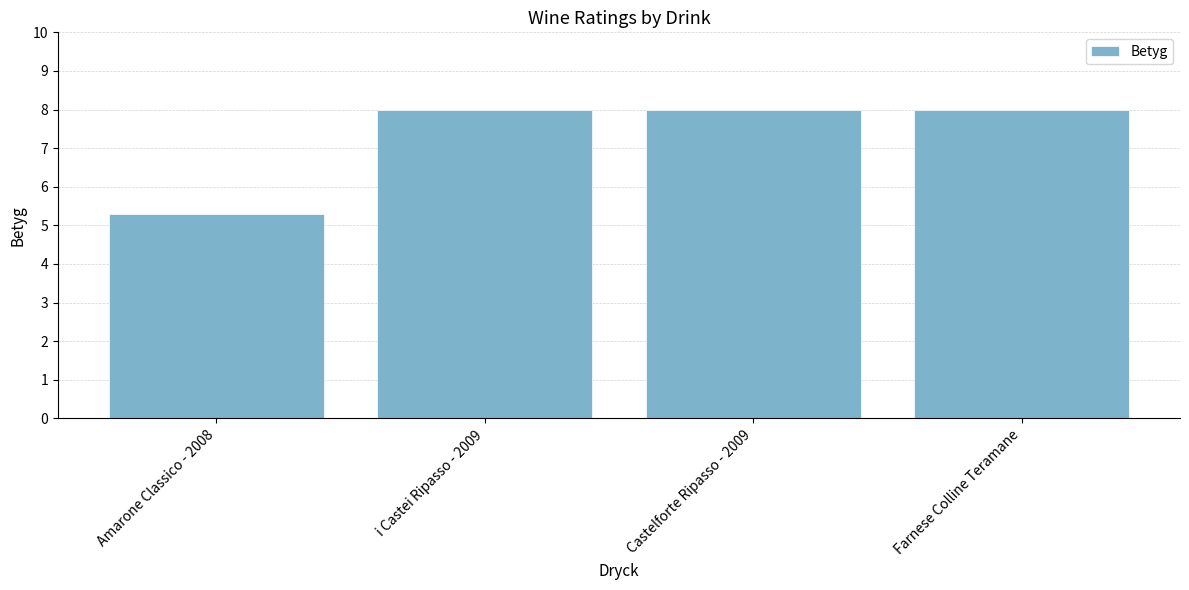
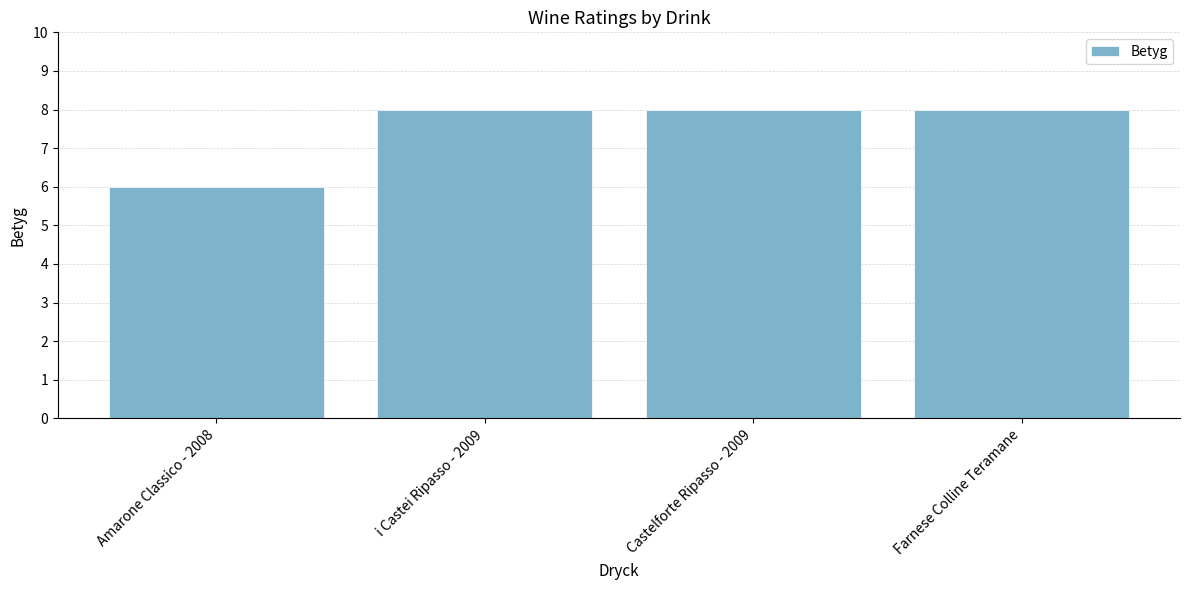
Amarone Classico - 2008: 5.3 -> 6.0
